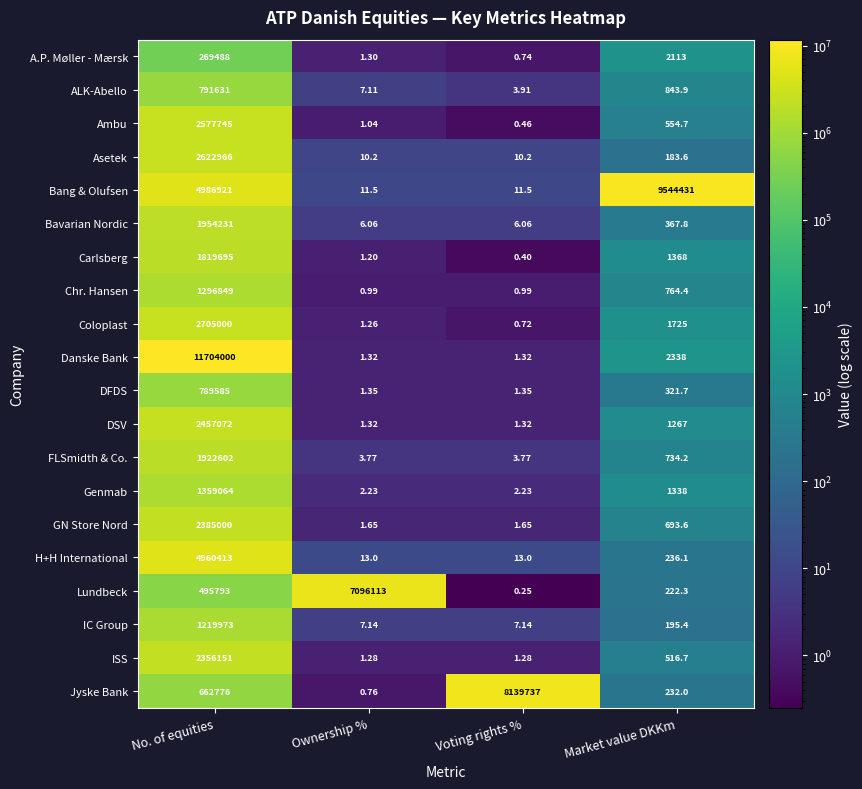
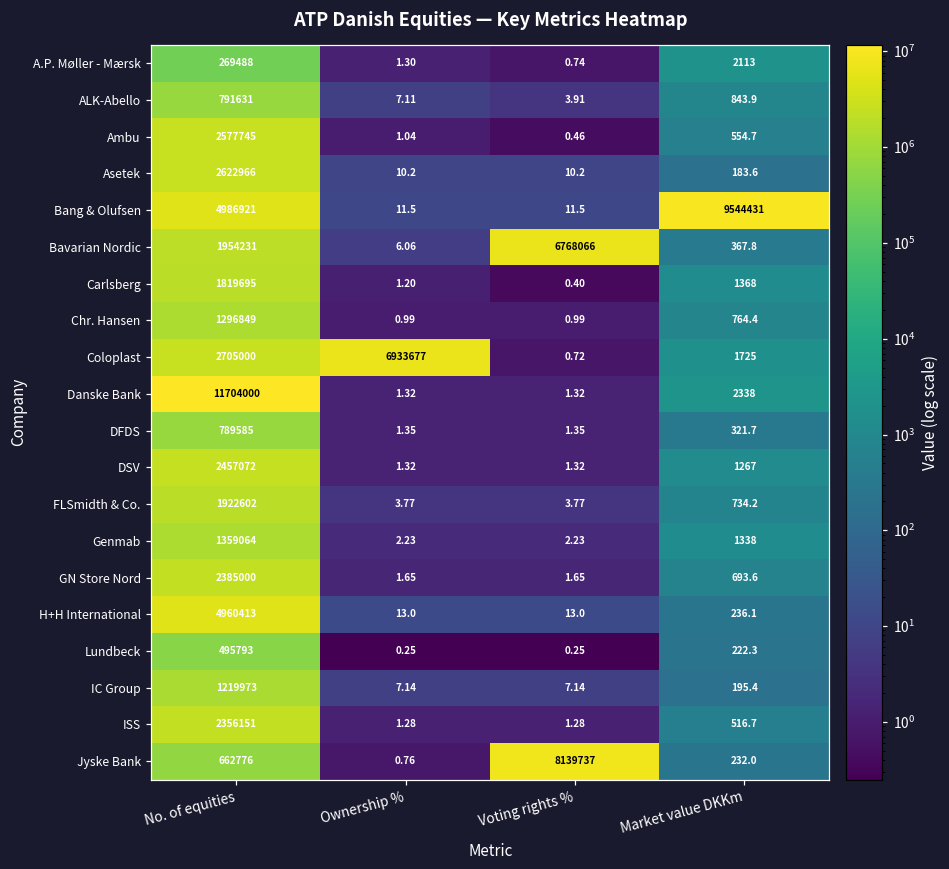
Bavarian Nordic, Voting rights %: 6.06 -> 6768066
Coloplast, Ownership %: 1.26 -> 6933677
Lundbeck, Ownership %: 7096113 -> 0.25
